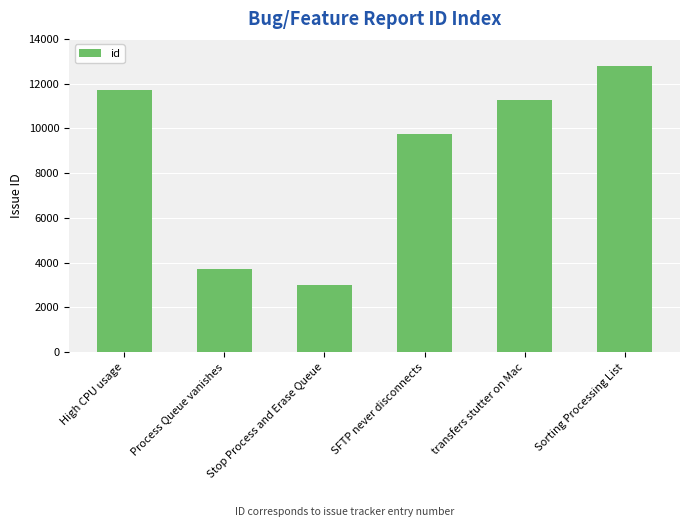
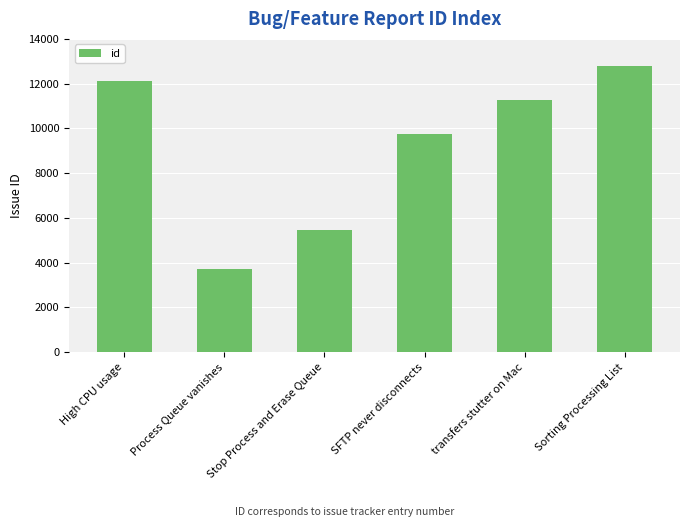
High CPU usage: 11700 -> 12100
Stop Process and Erase Queue: 3000 -> 5400
